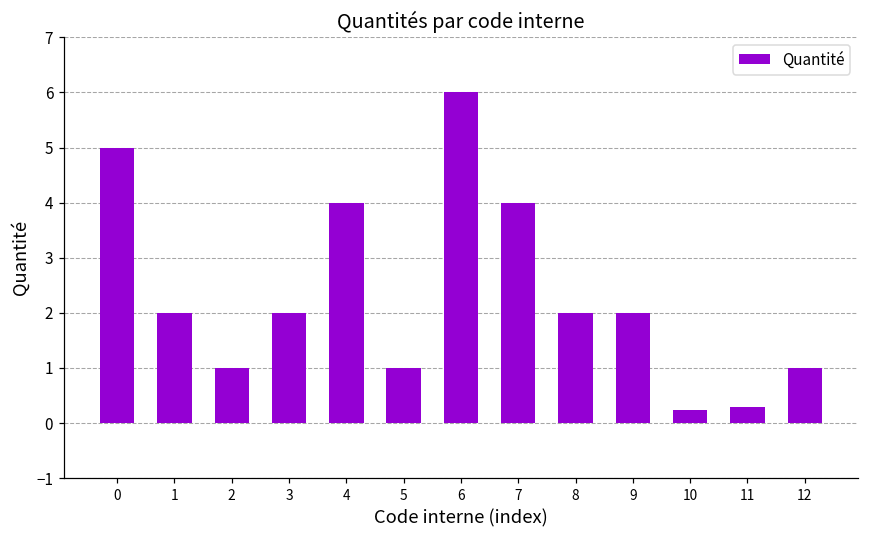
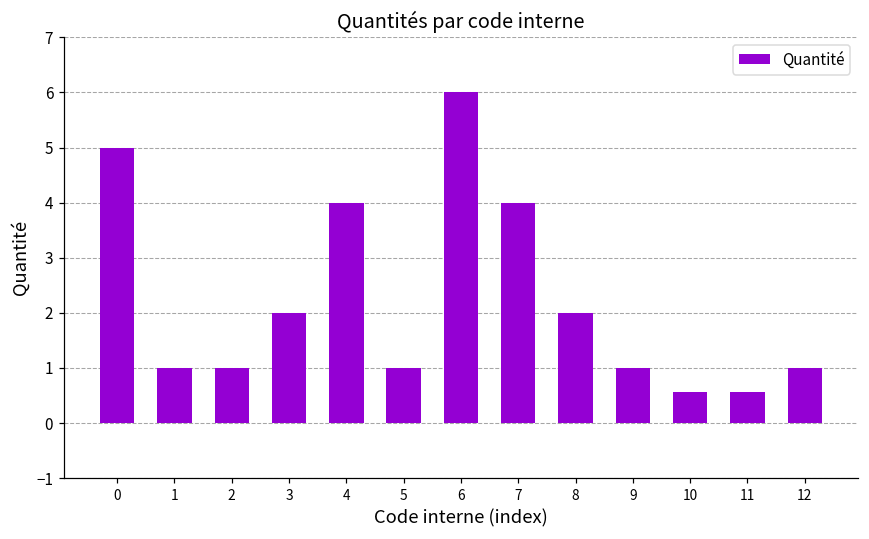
1: 2 -> 1
9: 2 -> 1
10: 0.2 -> 0.6
11: 0.3 -> 0.6
